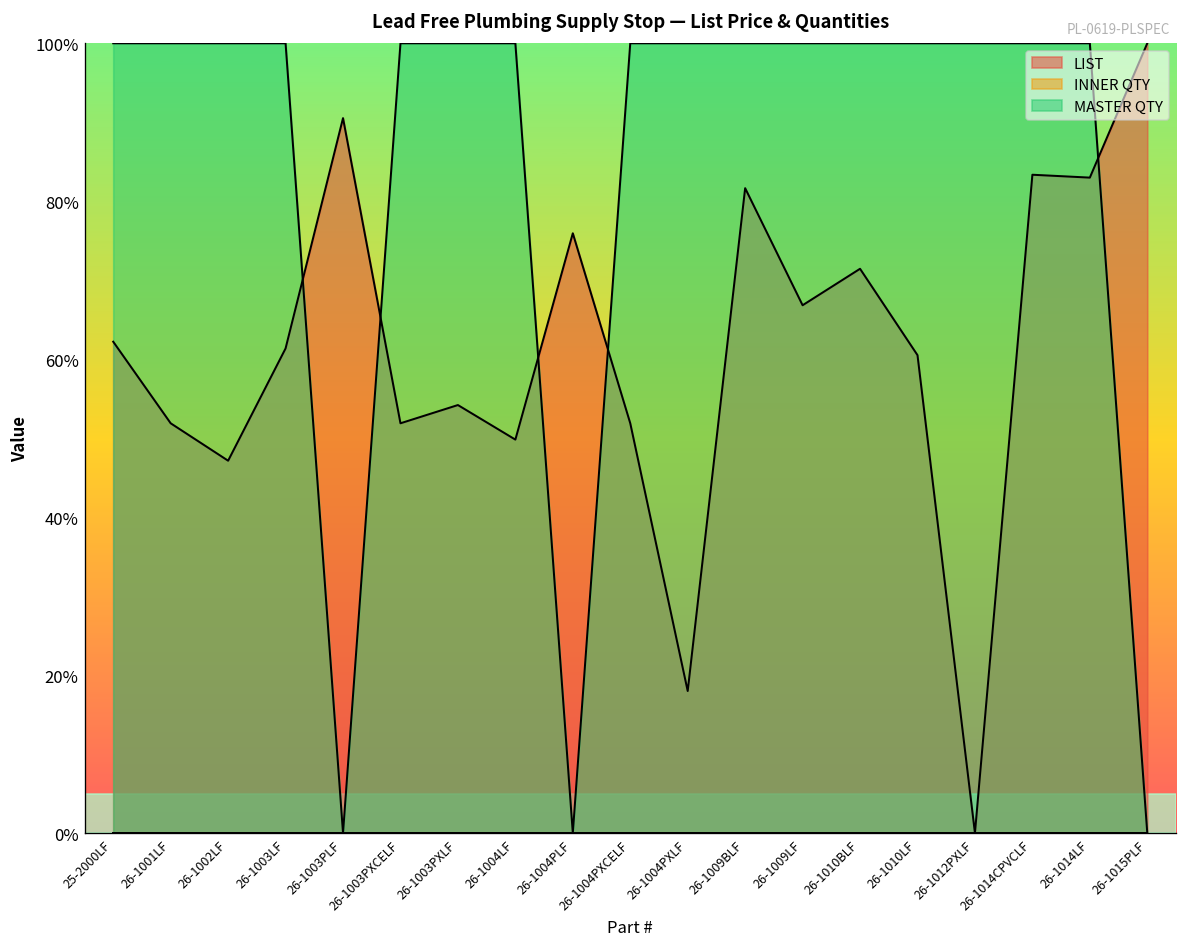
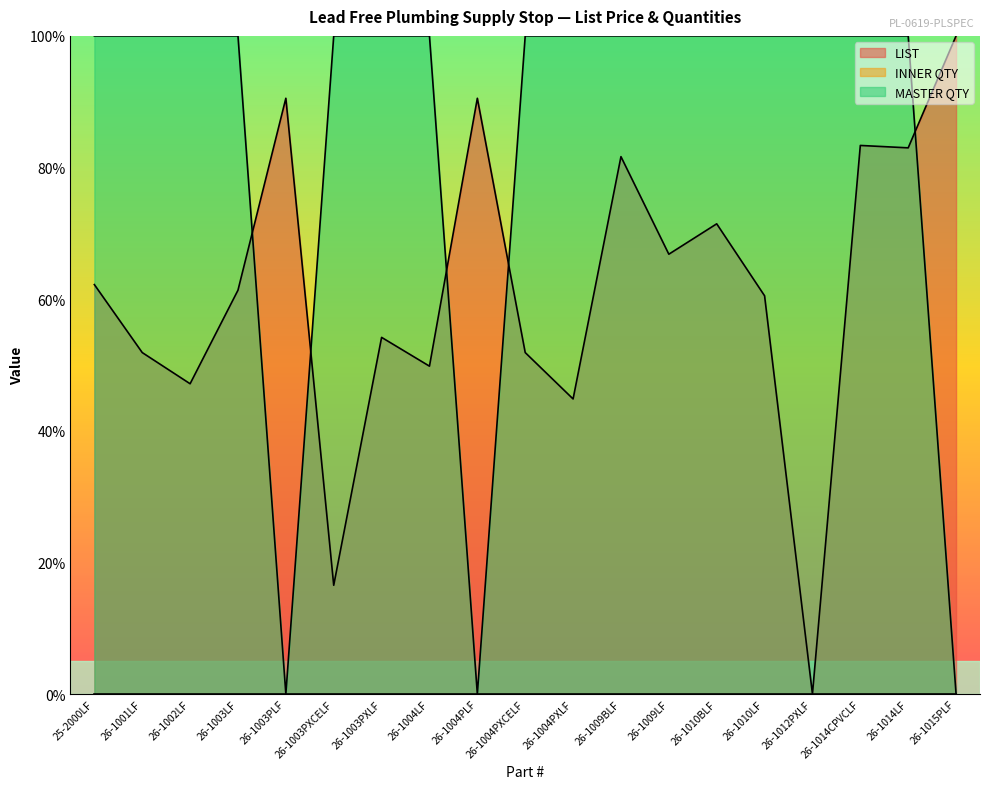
LIST, 26-1003PXCELF: 52% -> 17%
LIST, 26-1004PLF: 76% -> 91%
LIST, 26-1004PXLF: 18% -> 45%
